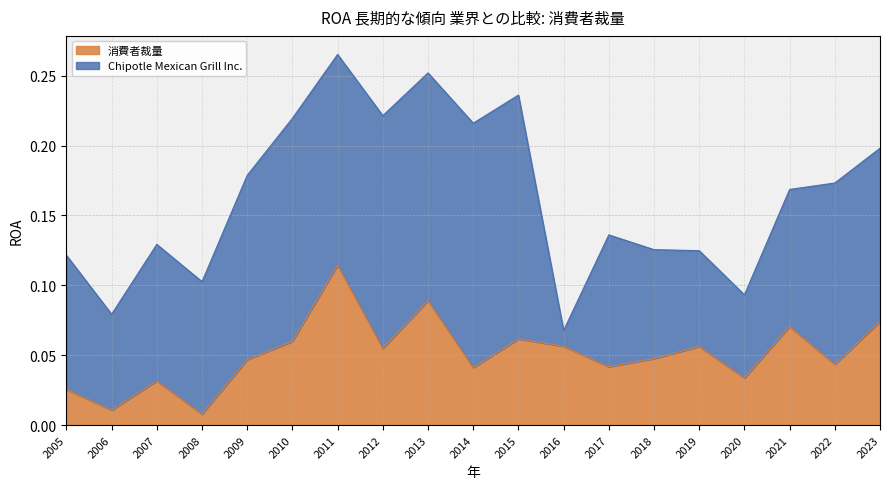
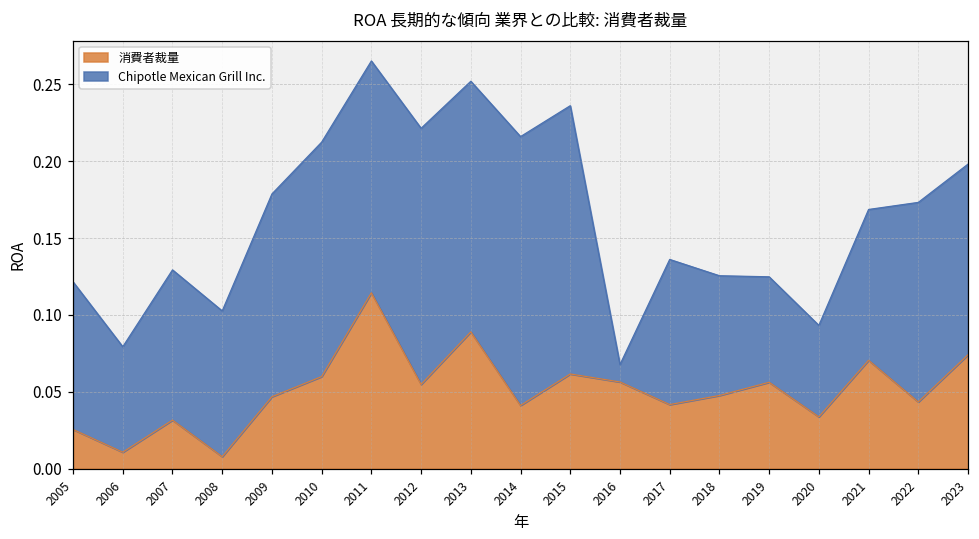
Chipotle Mexican Grill Inc., 2010: 0.160 -> 0.153
